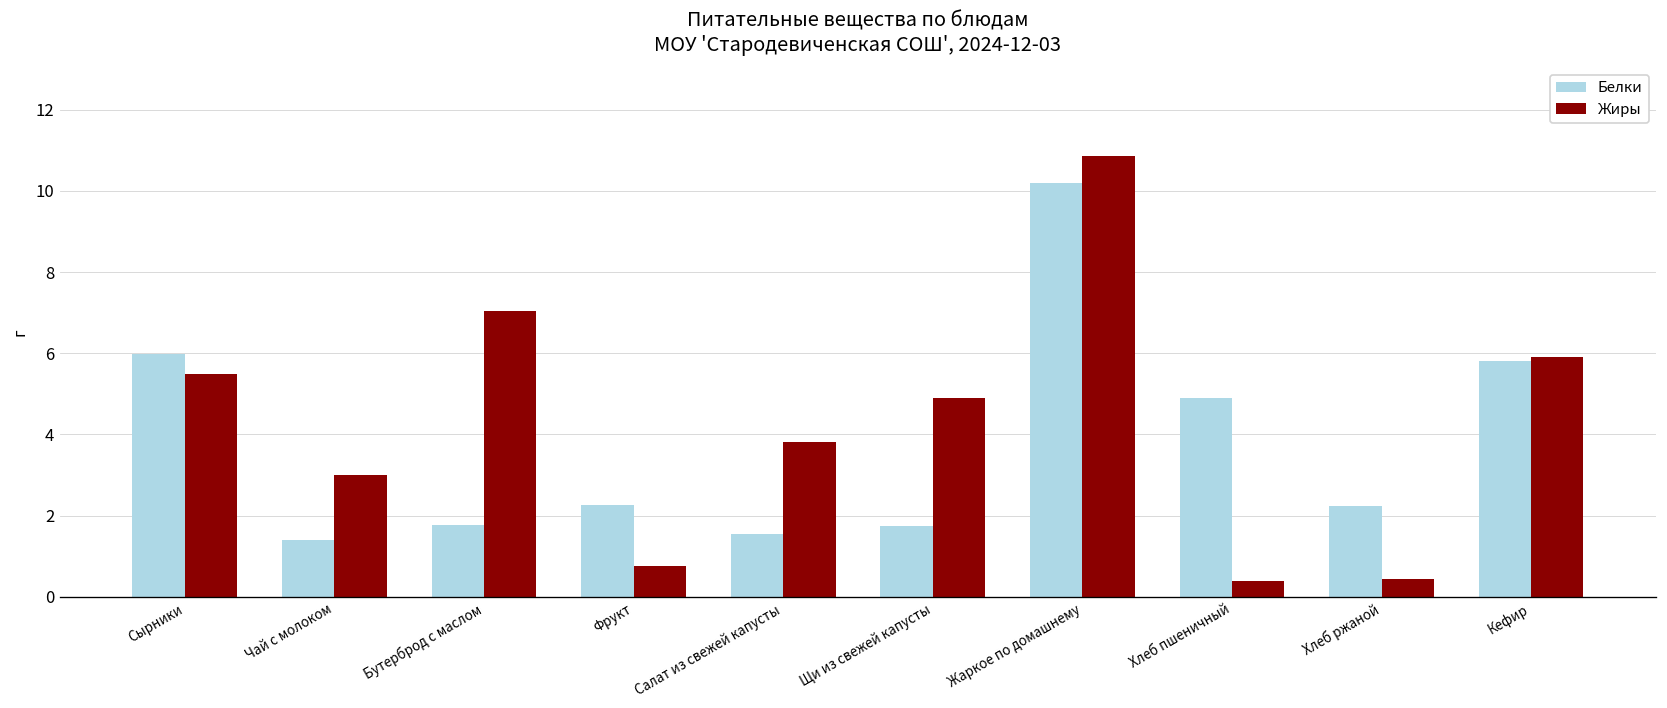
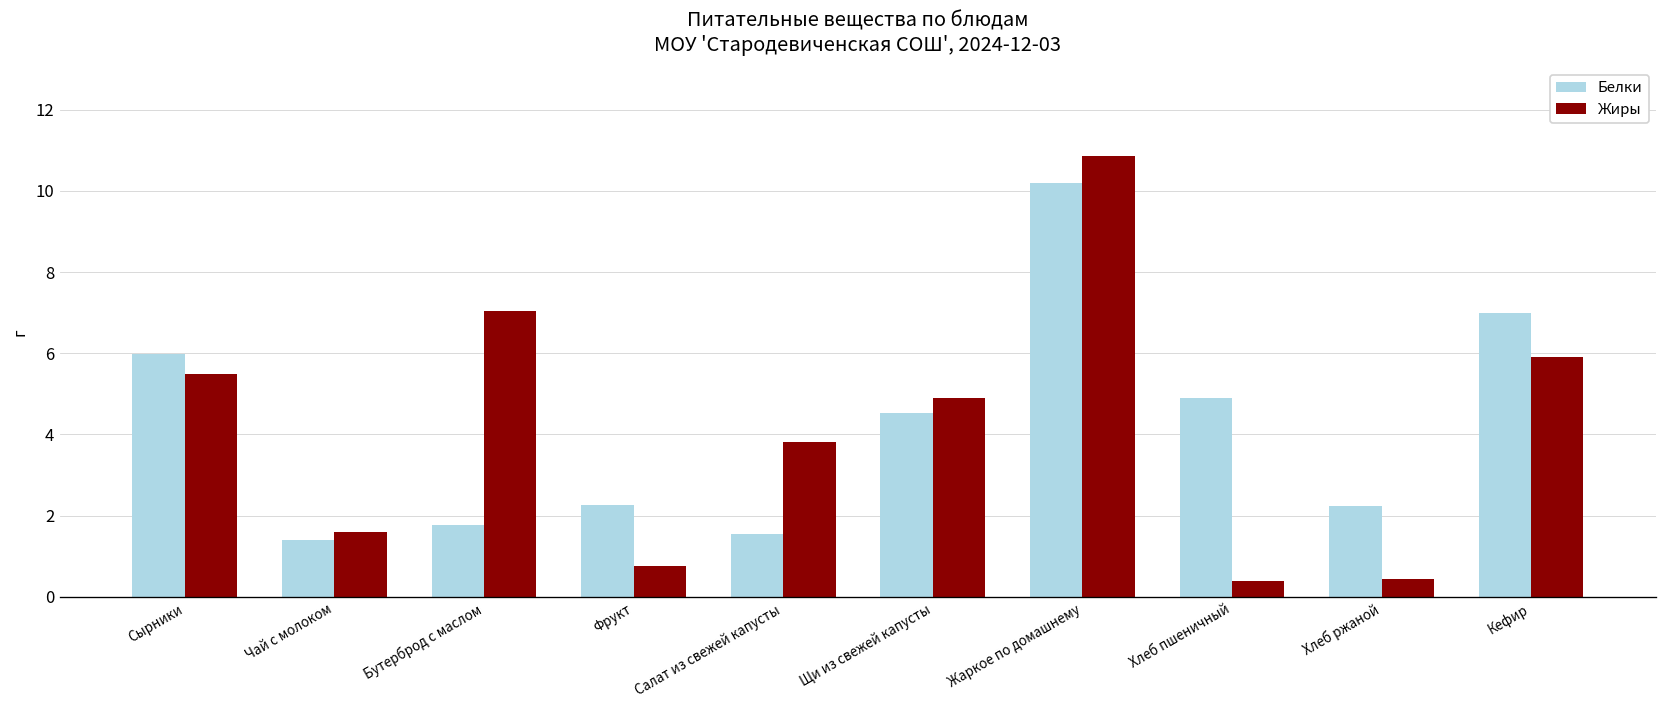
Жиры, Чай с молоком: 3.0 -> 1.6
Белки, Щи из свежей капусты: 1.8 -> 4.5
Белки, Кефир: 5.8 -> 7.0
